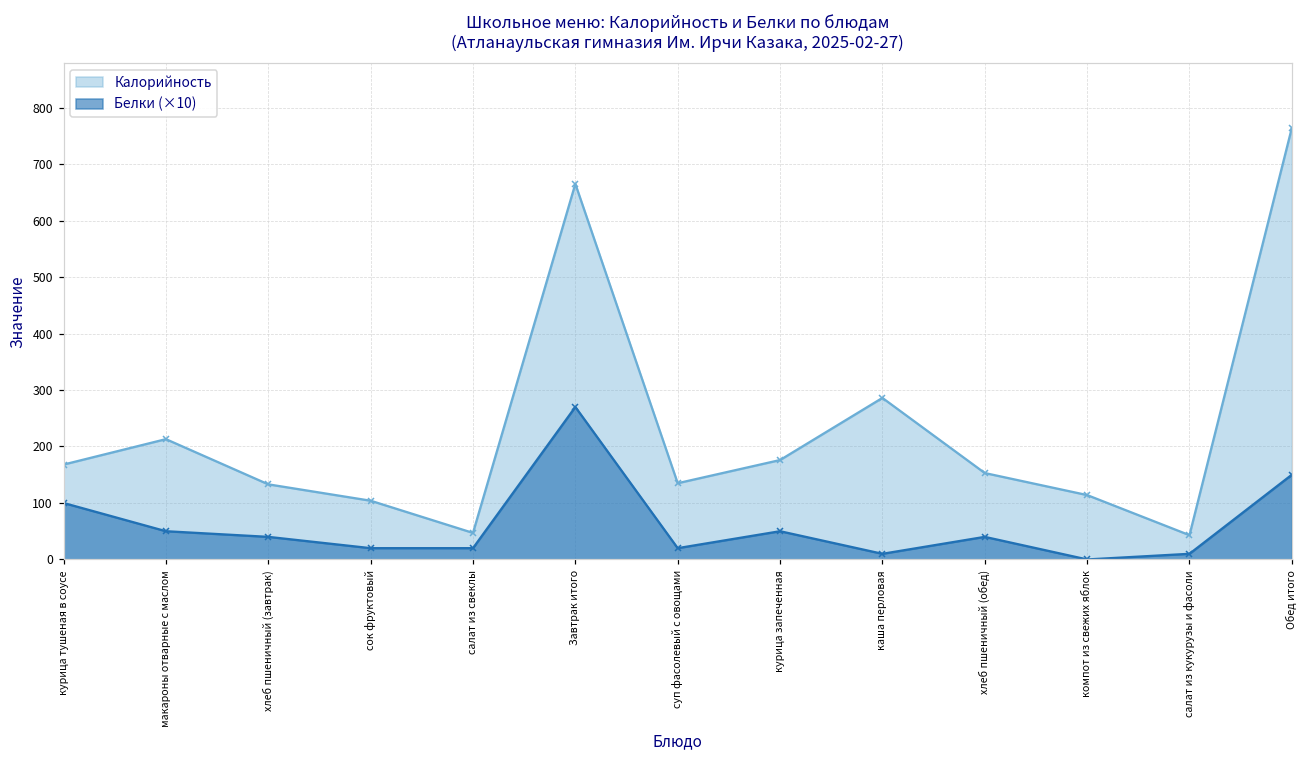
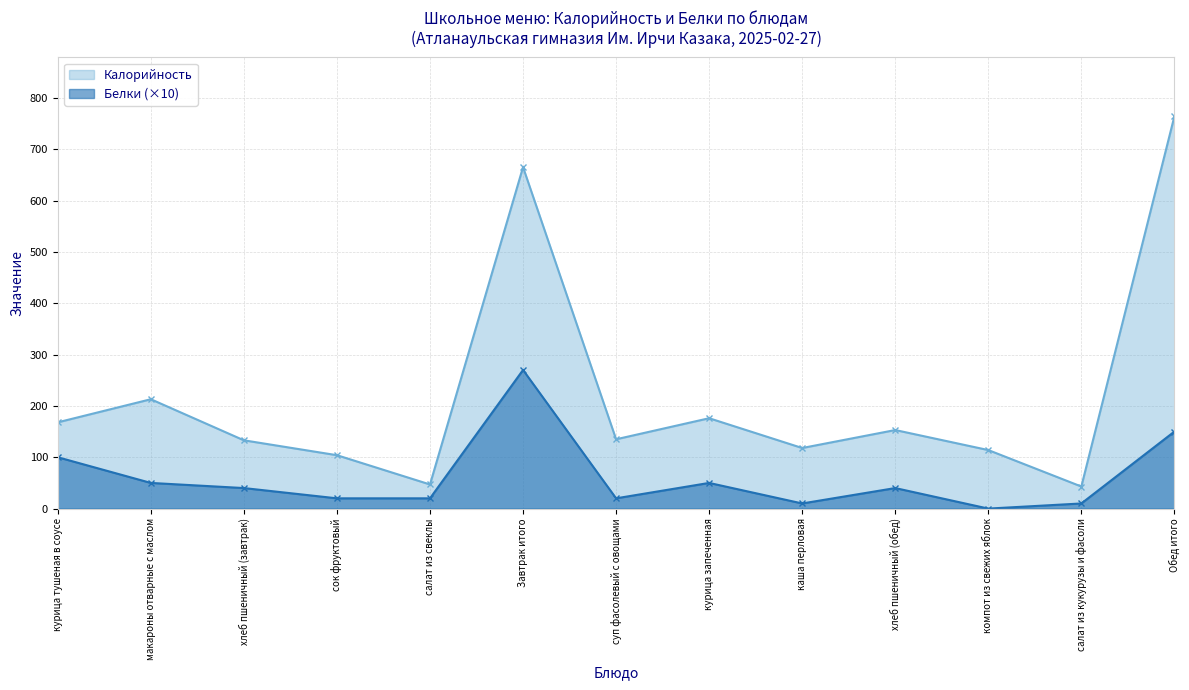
Калорийность, каша перловая: 290 -> 120
